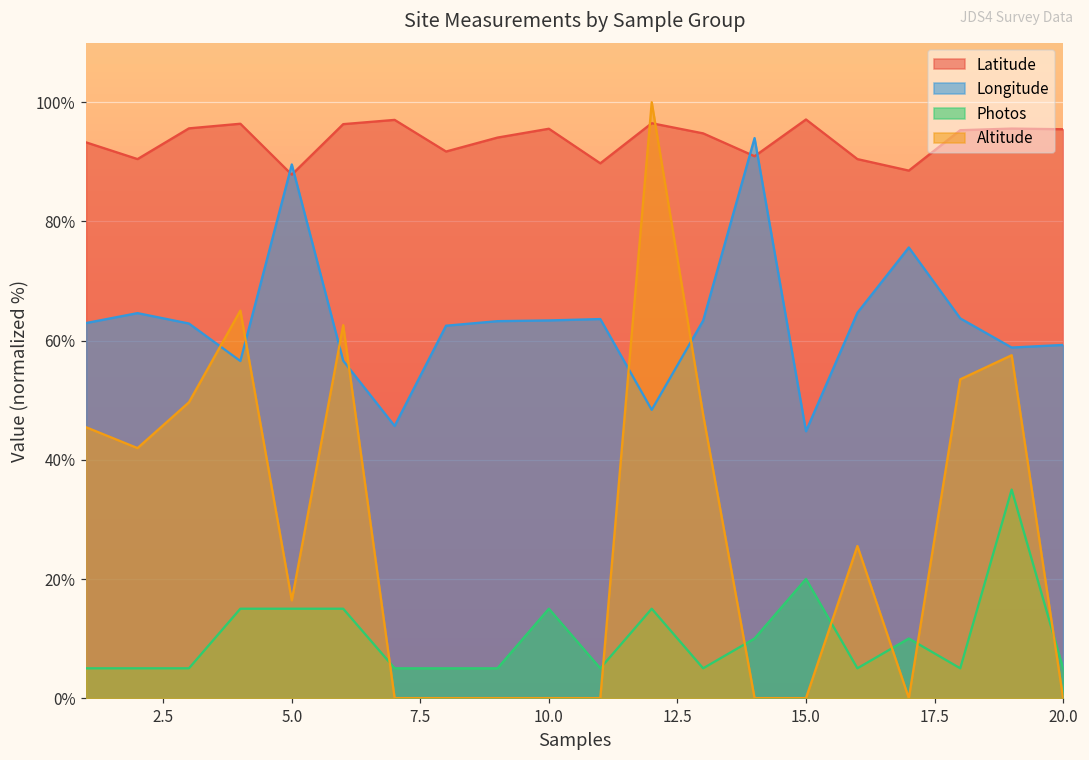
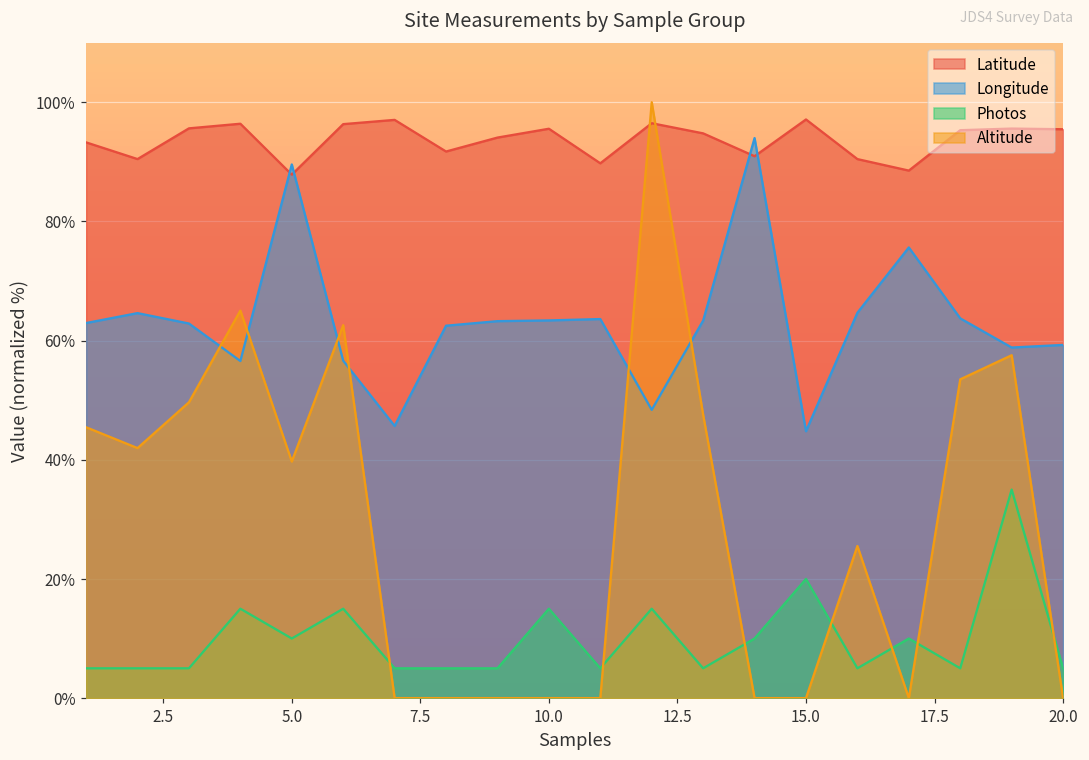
Photos, 5.0: 15% -> 10%
Altitude, 5.0: 16% -> 40%
